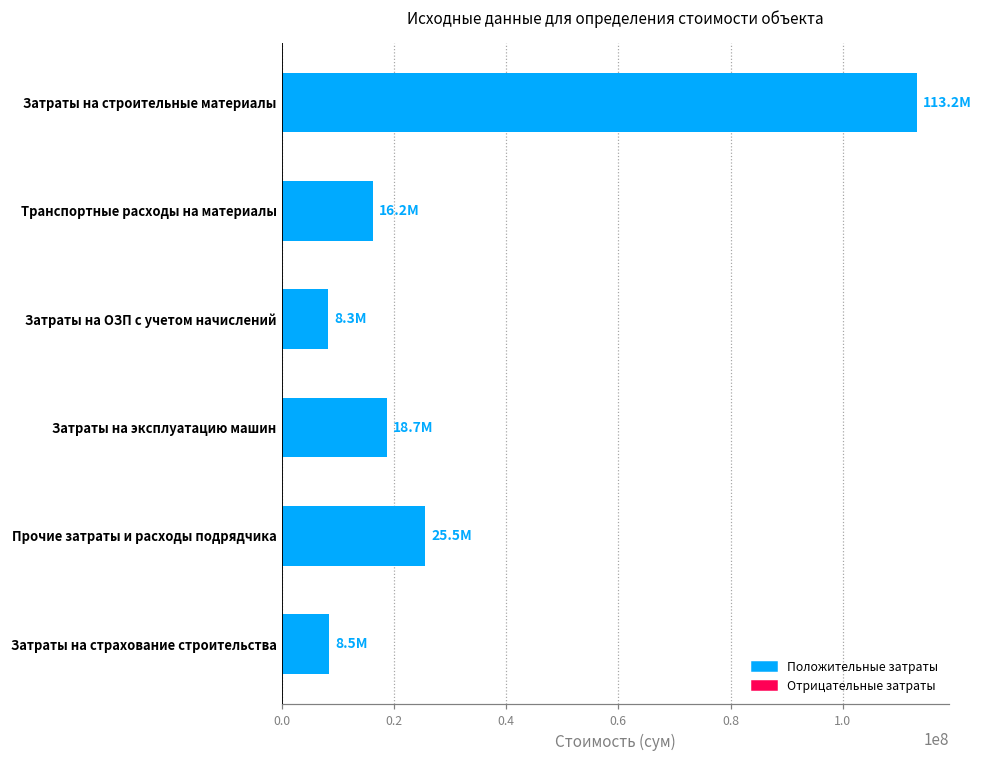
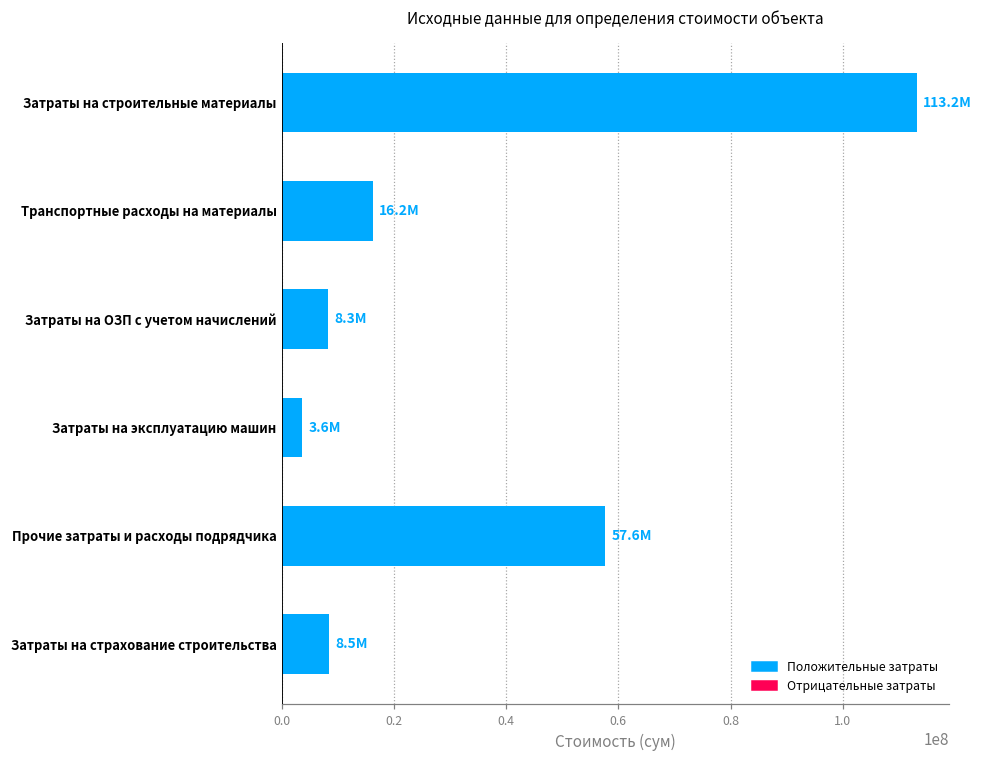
Затраты на эксплуатацию машин: 18.7M -> 3.6M
Прочие затраты и расходы подрядчика: 25.5M -> 57.6M
